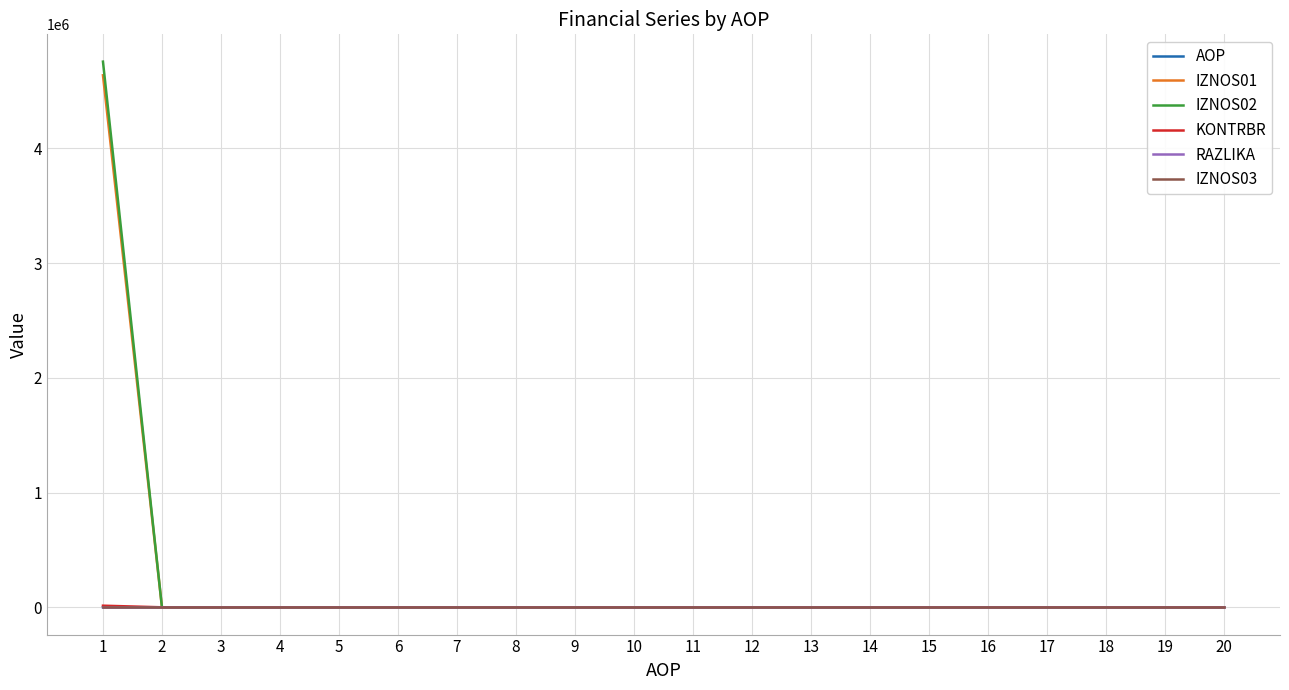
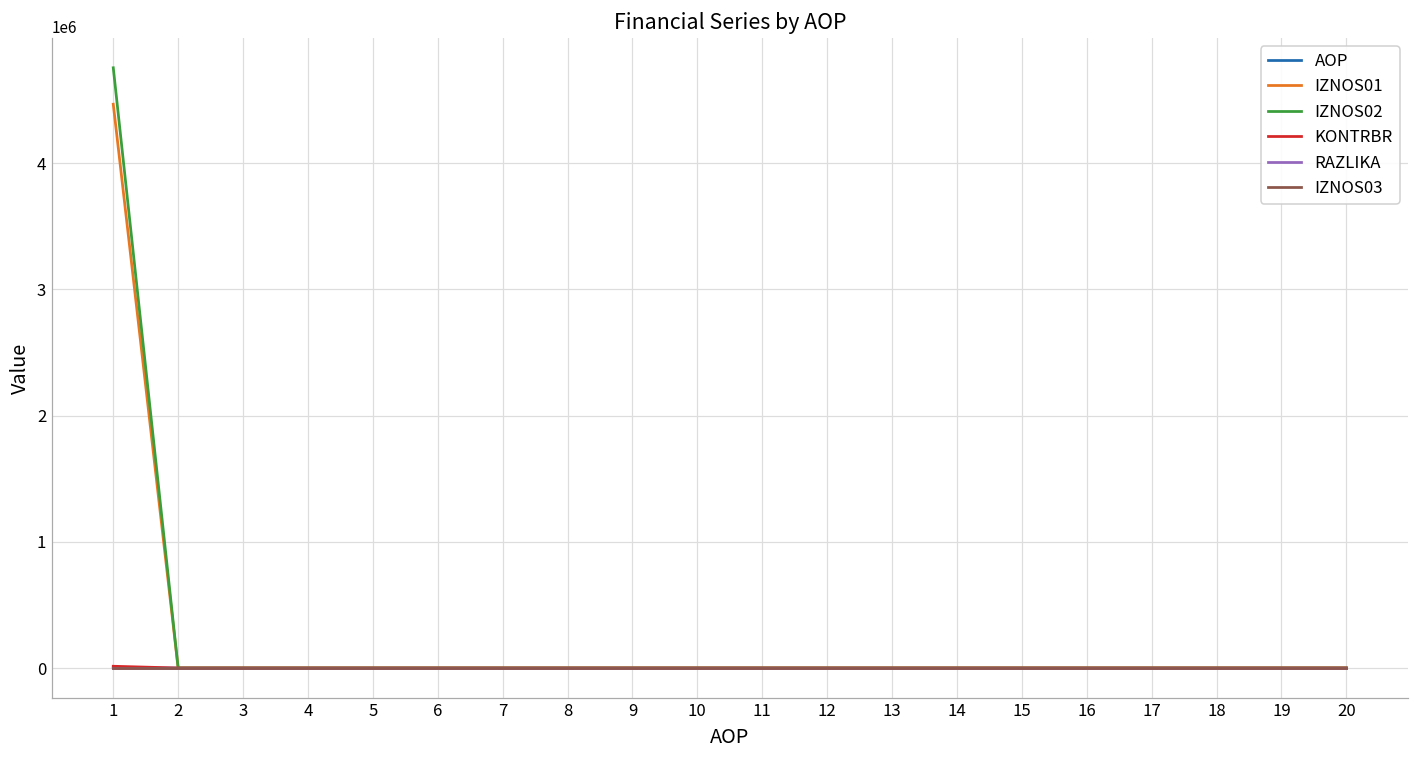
IZNOS01, 1: 4640000 -> 4470000
